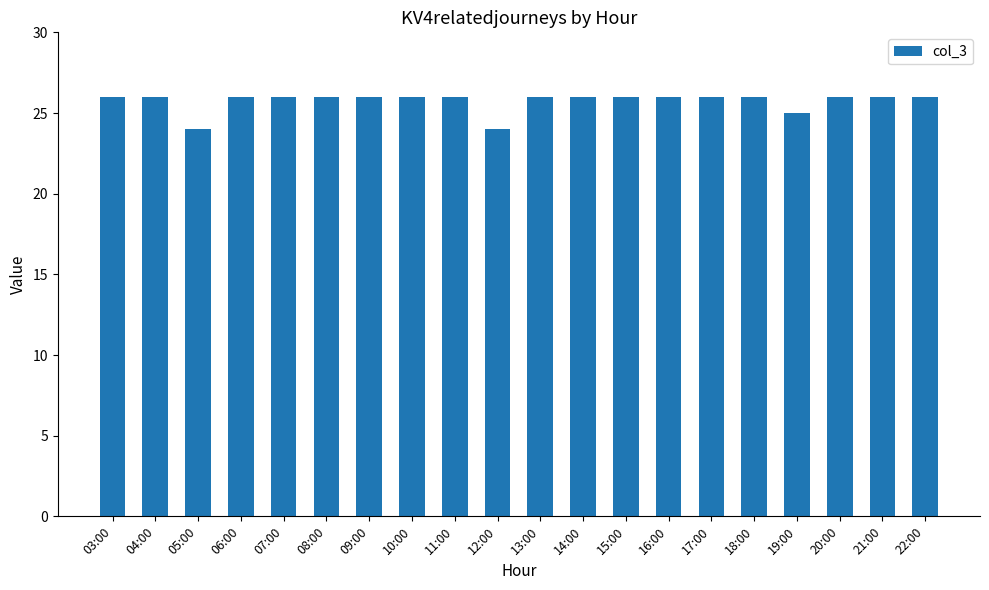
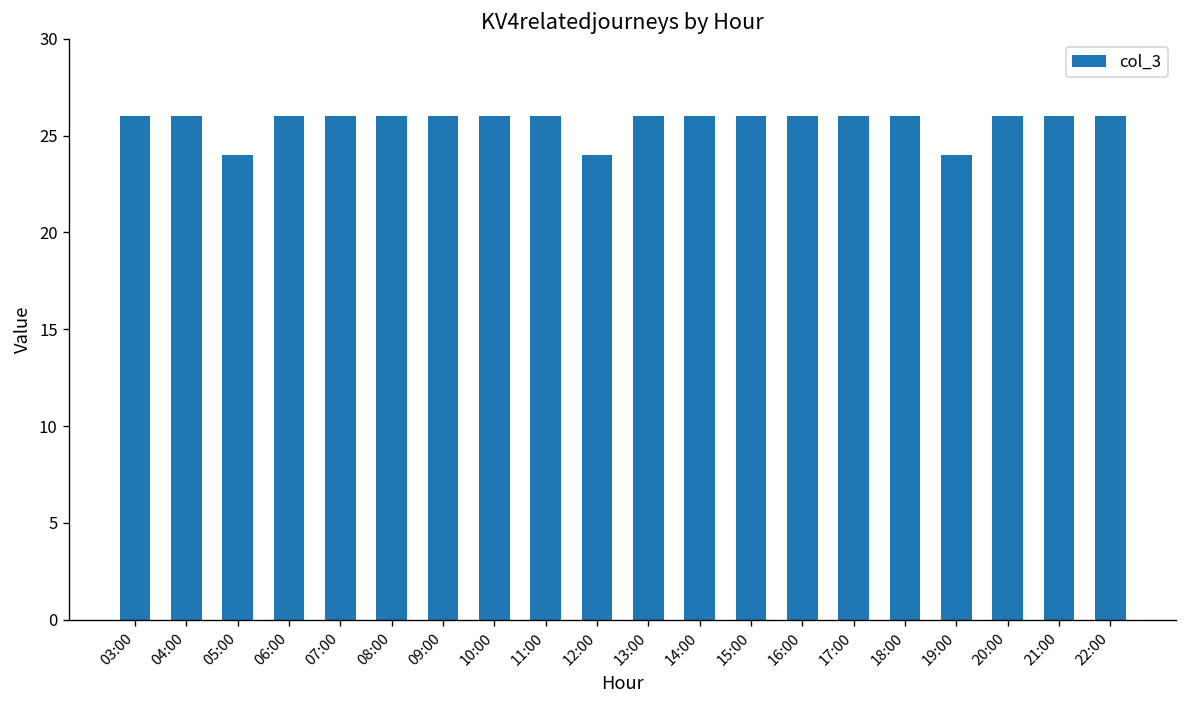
19:00: 25 -> 24
